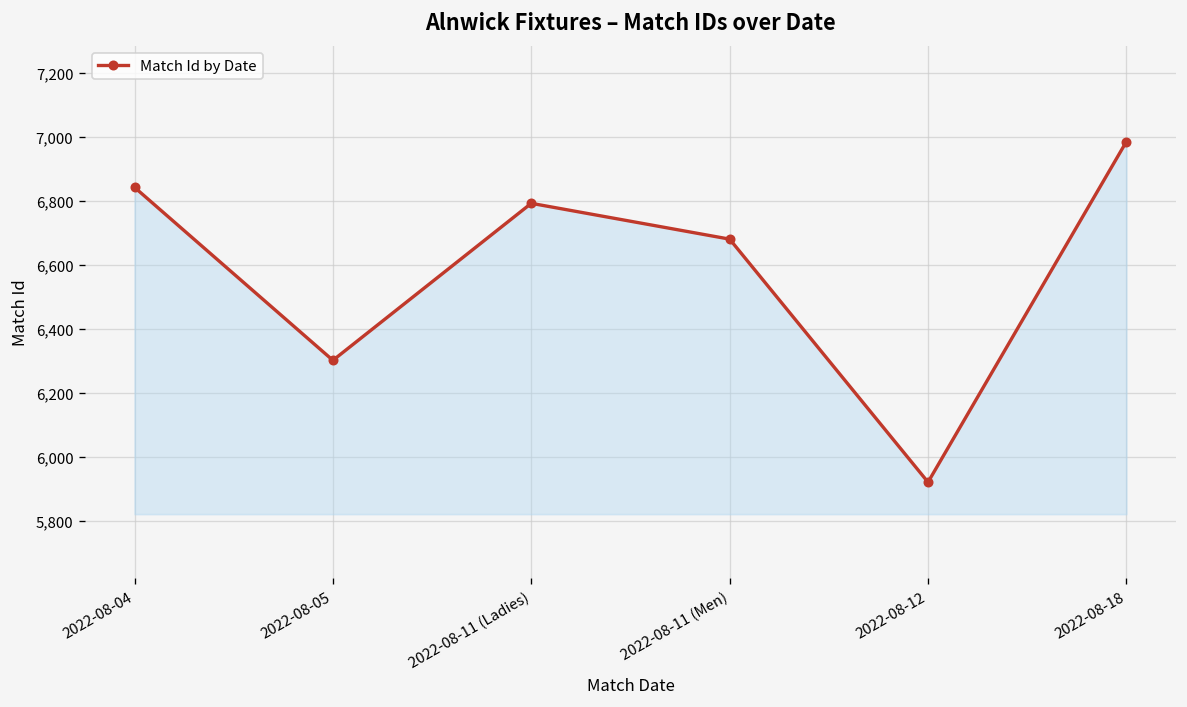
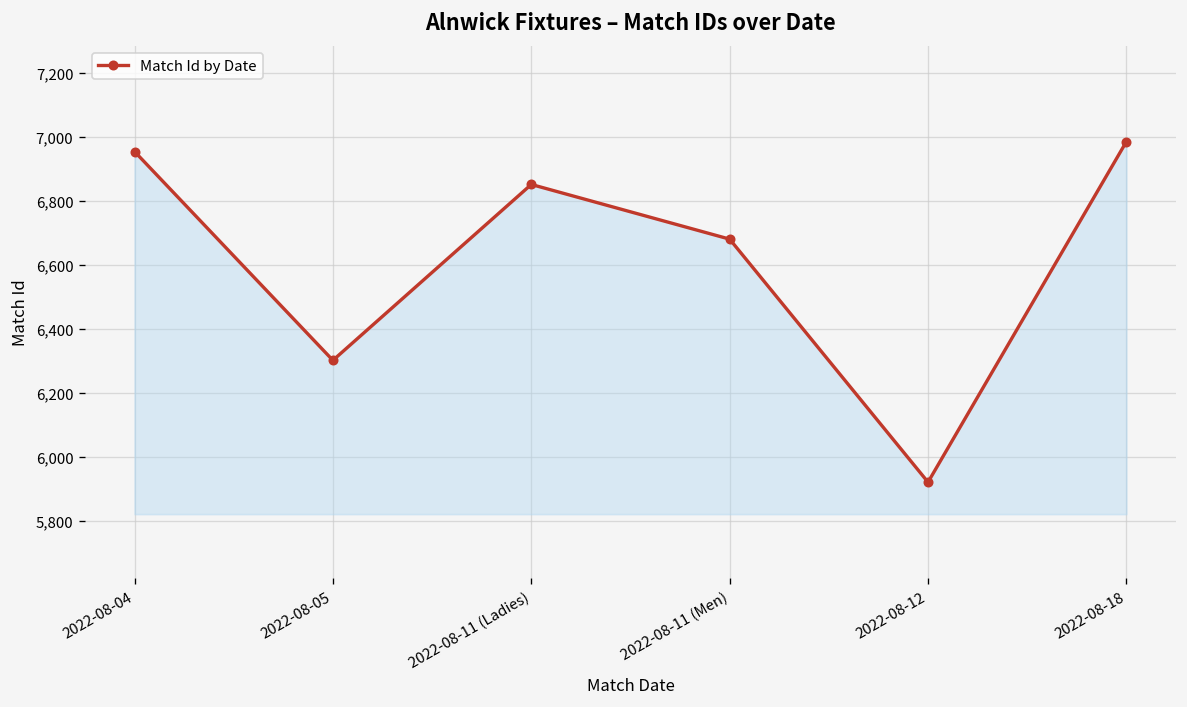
2022-08-04: 6,840 -> 6,960
2022-08-11 (Ladies): 6,790 -> 6,850
